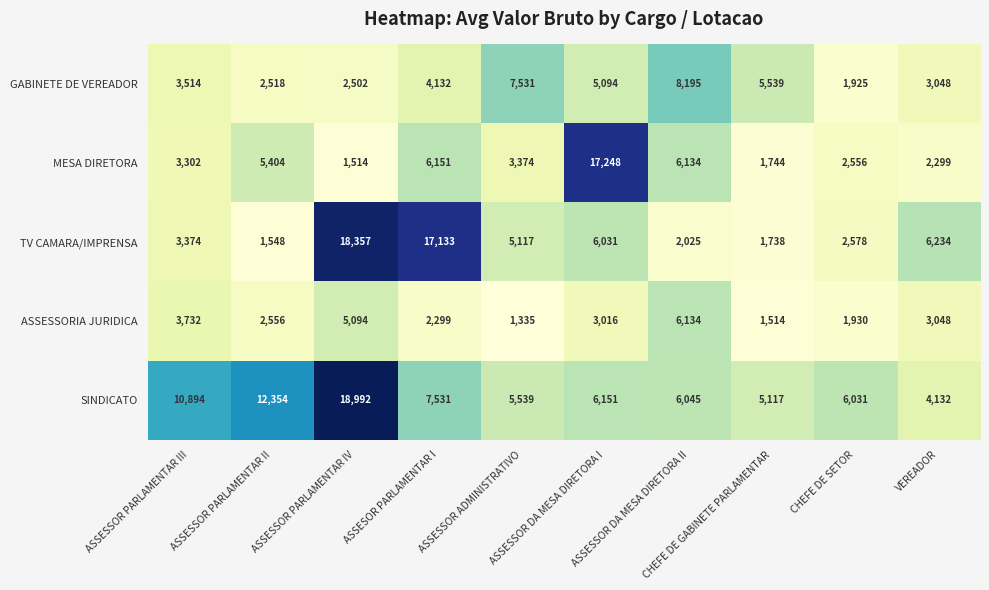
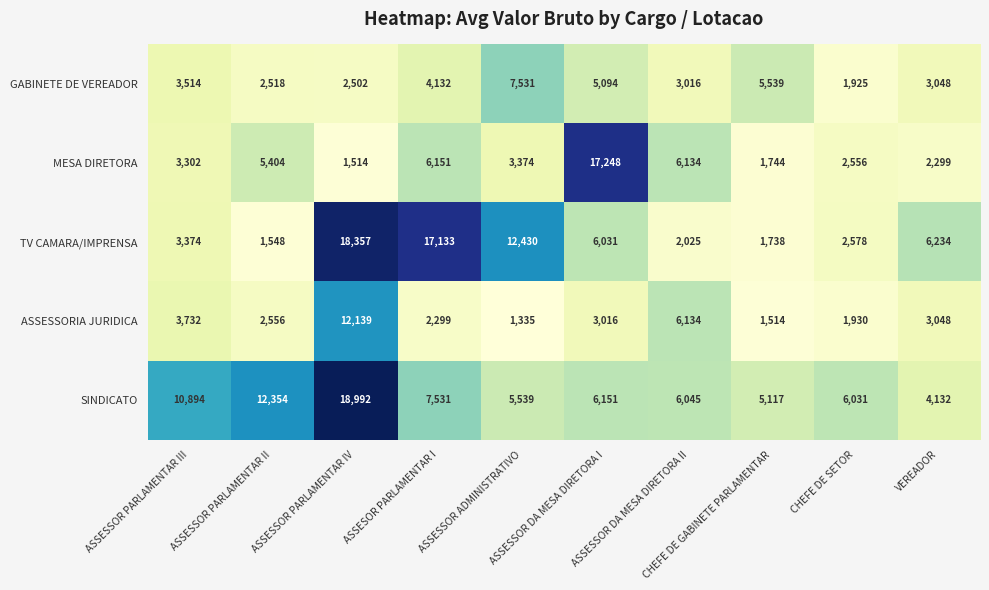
GABINETE DE VEREADOR, ASSESSOR DA MESA DIRETORA II: 8,195 -> 3,016
TV CAMARA/IMPRENSA, ASSESSOR ADMINISTRATIVO: 5,117 -> 12,430
ASSESSORIA JURIDICA, ASSESSOR PARLAMENTAR IV: 5,094 -> 12,139
